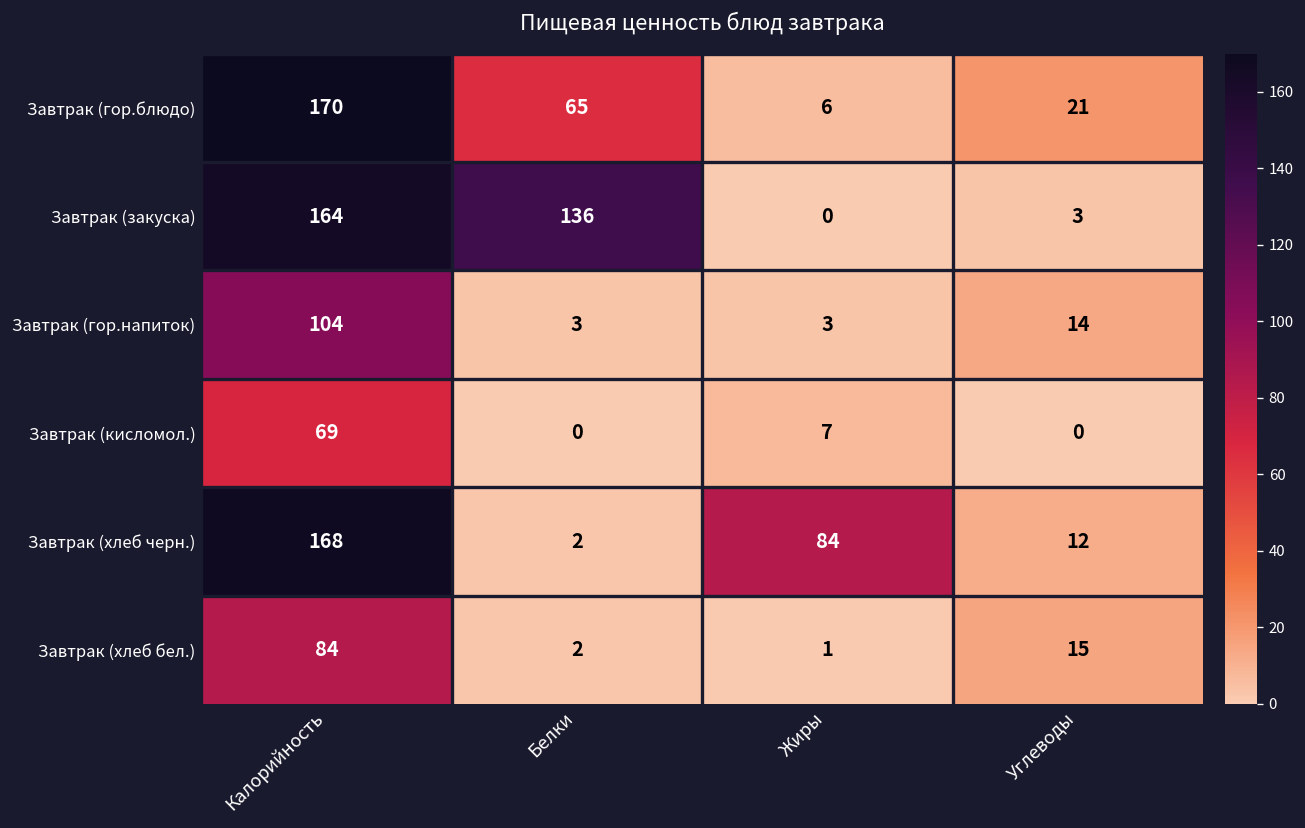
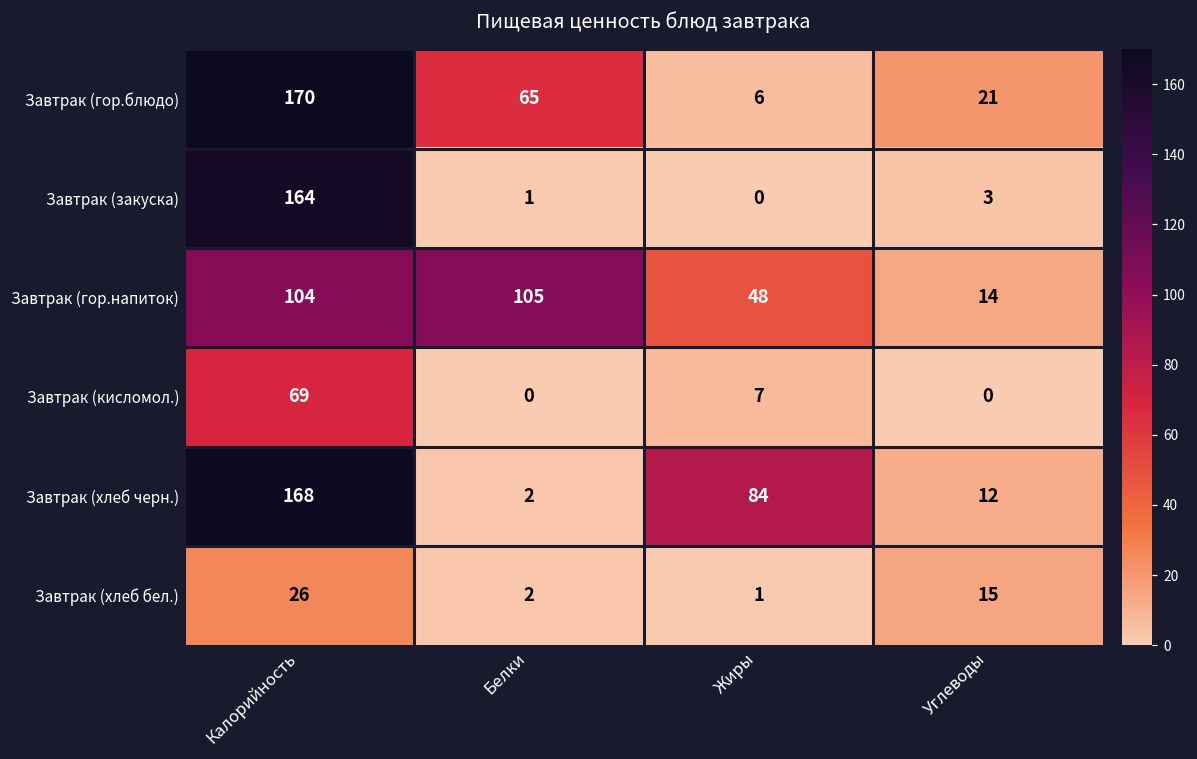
Завтрак (закуска), Белки: 136 -> 1
Завтрак (гор.напиток), Белки: 3 -> 105
Завтрак (гор.напиток), Жиры: 3 -> 48
Завтрак (хлеб бел.), Калорийность: 84 -> 26
